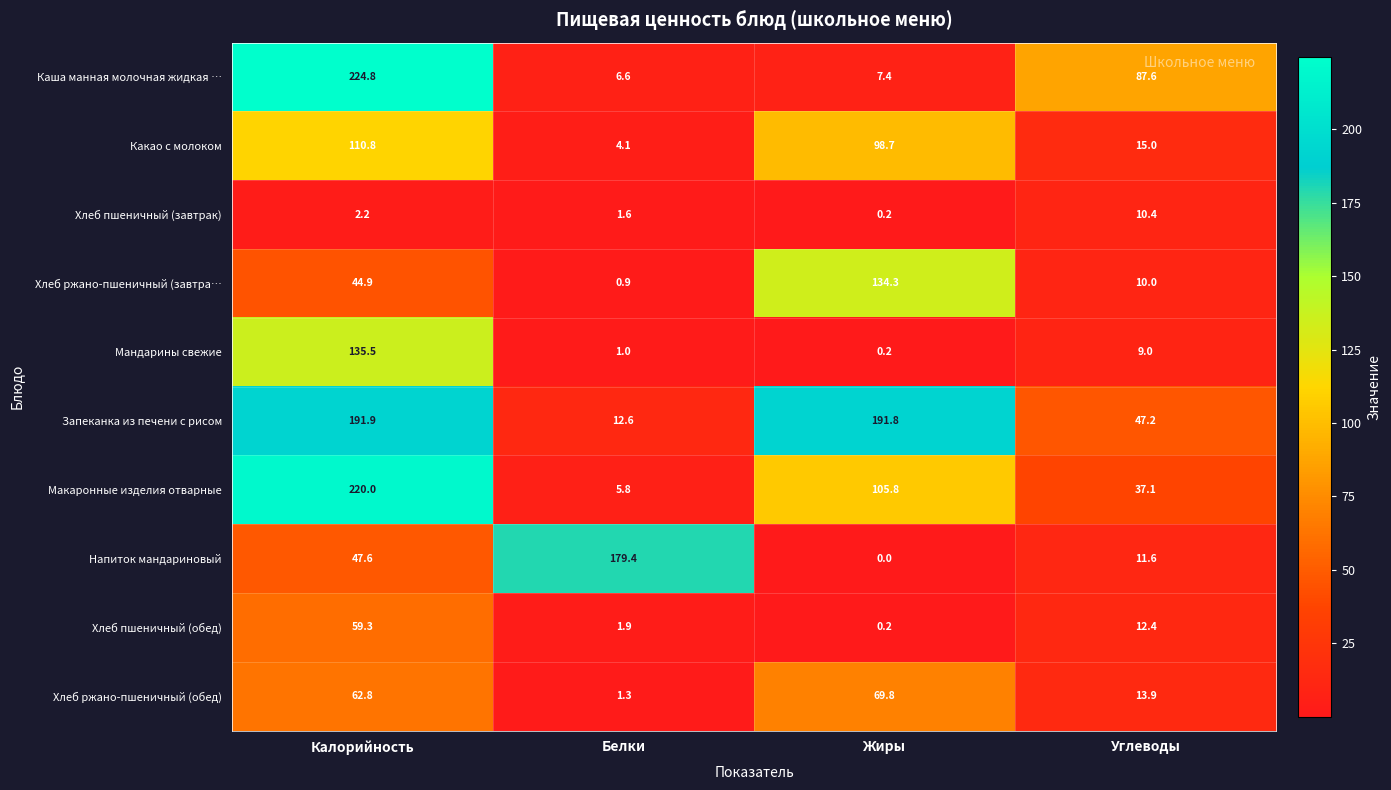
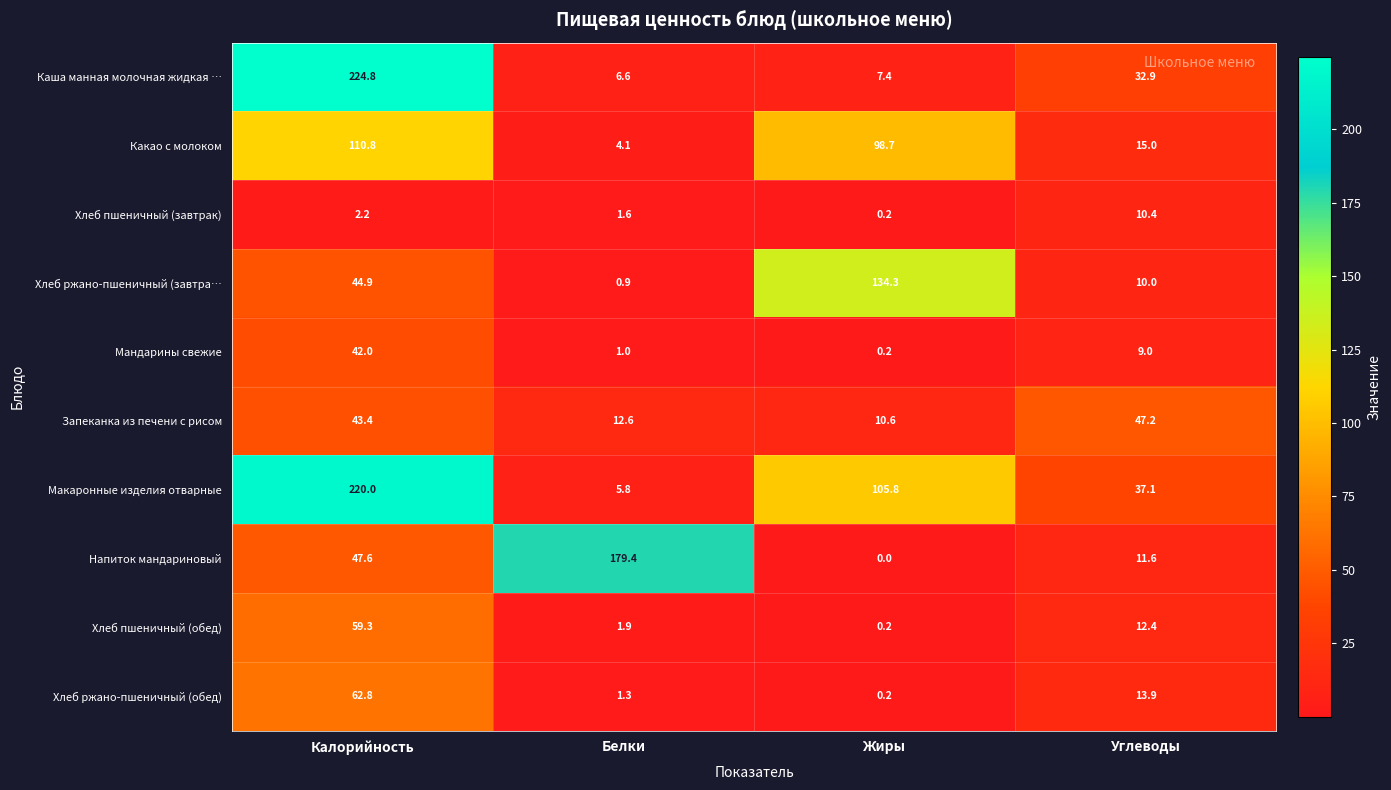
Каша манная молочная жидкая …, Углеводы: 87.6 -> 32.9
Мандарины свежие, Калорийность: 135.5 -> 42.0
Запеканка из печени с рисом, Калорийность: 191.9 -> 43.4
Запеканка из печени с рисом, Жиры: 191.8 -> 10.6
Хлеб ржано-пшеничный (обед), Жиры: 69.8 -> 0.2
